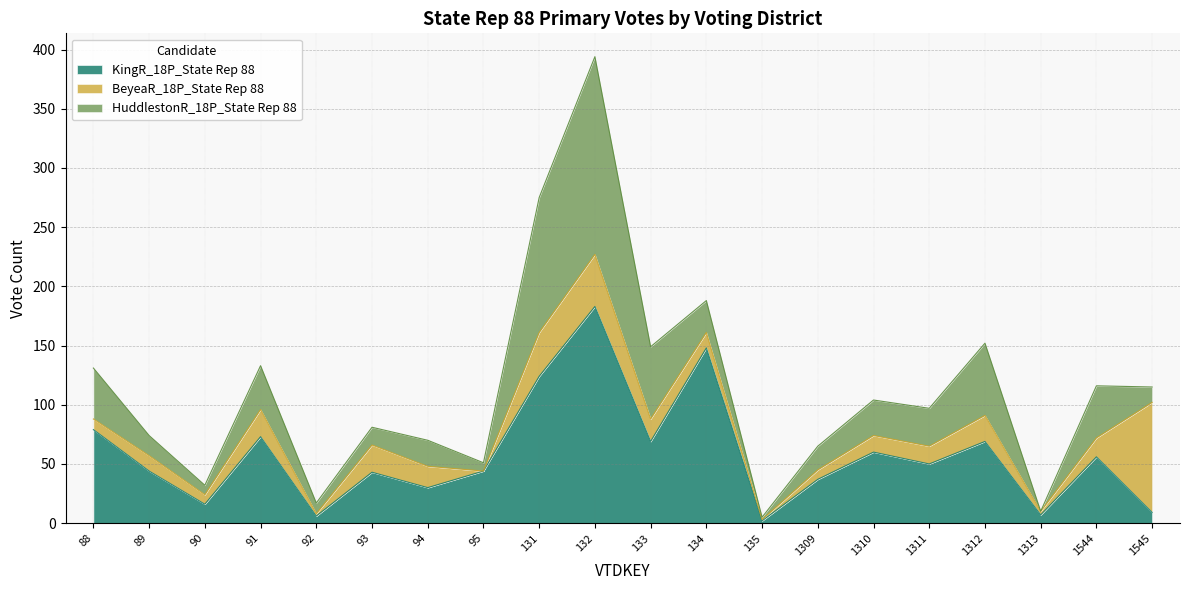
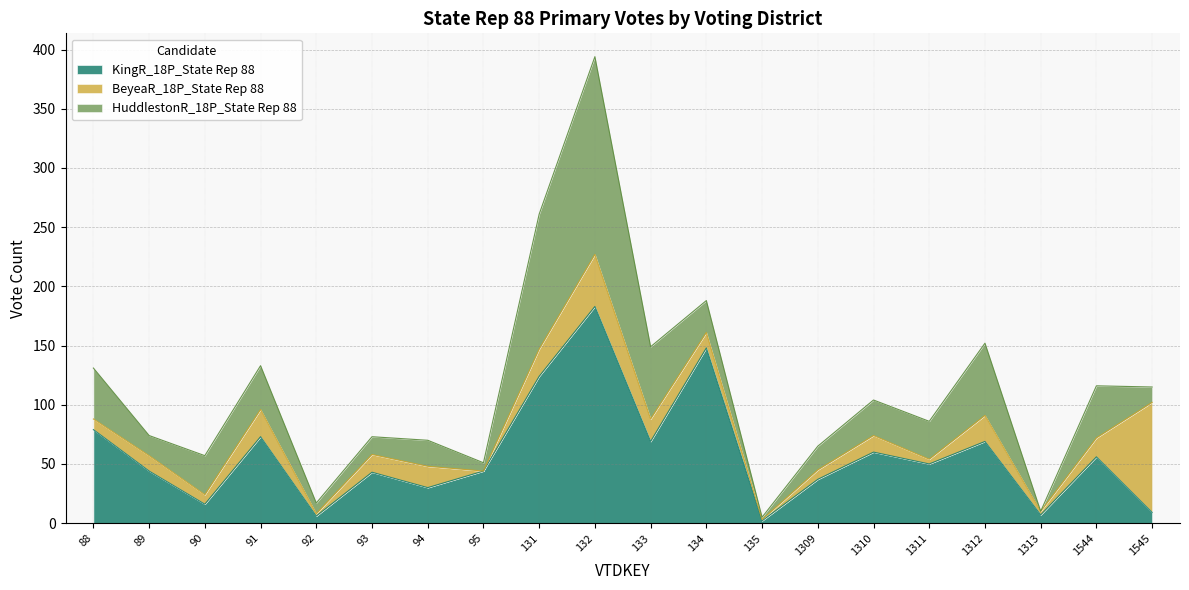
HuddlestonR_18P_State Rep 88, 90: 8 -> 33
BeyeaR_18P_State Rep 88, 93: 23 -> 15
BeyeaR_18P_State Rep 88, 131: 37 -> 23
BeyeaR_18P_State Rep 88, 1311: 15 -> 4
